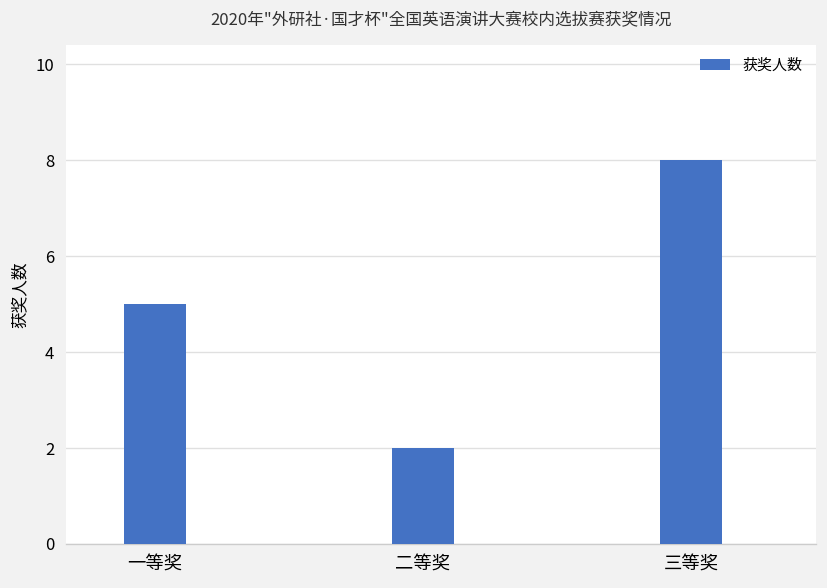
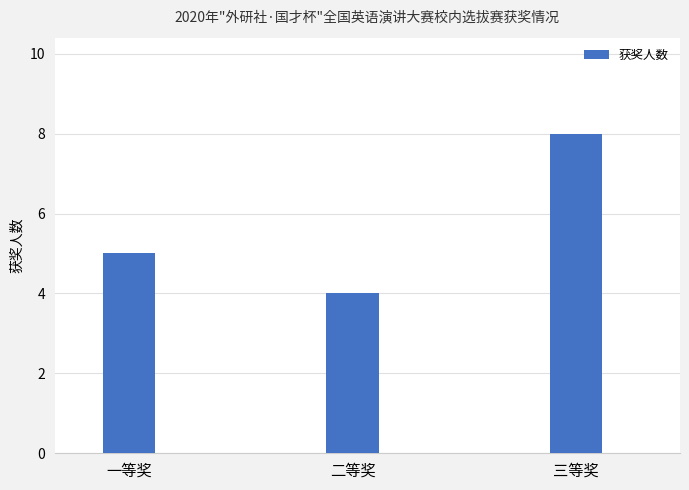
二等奖: 2 -> 4
